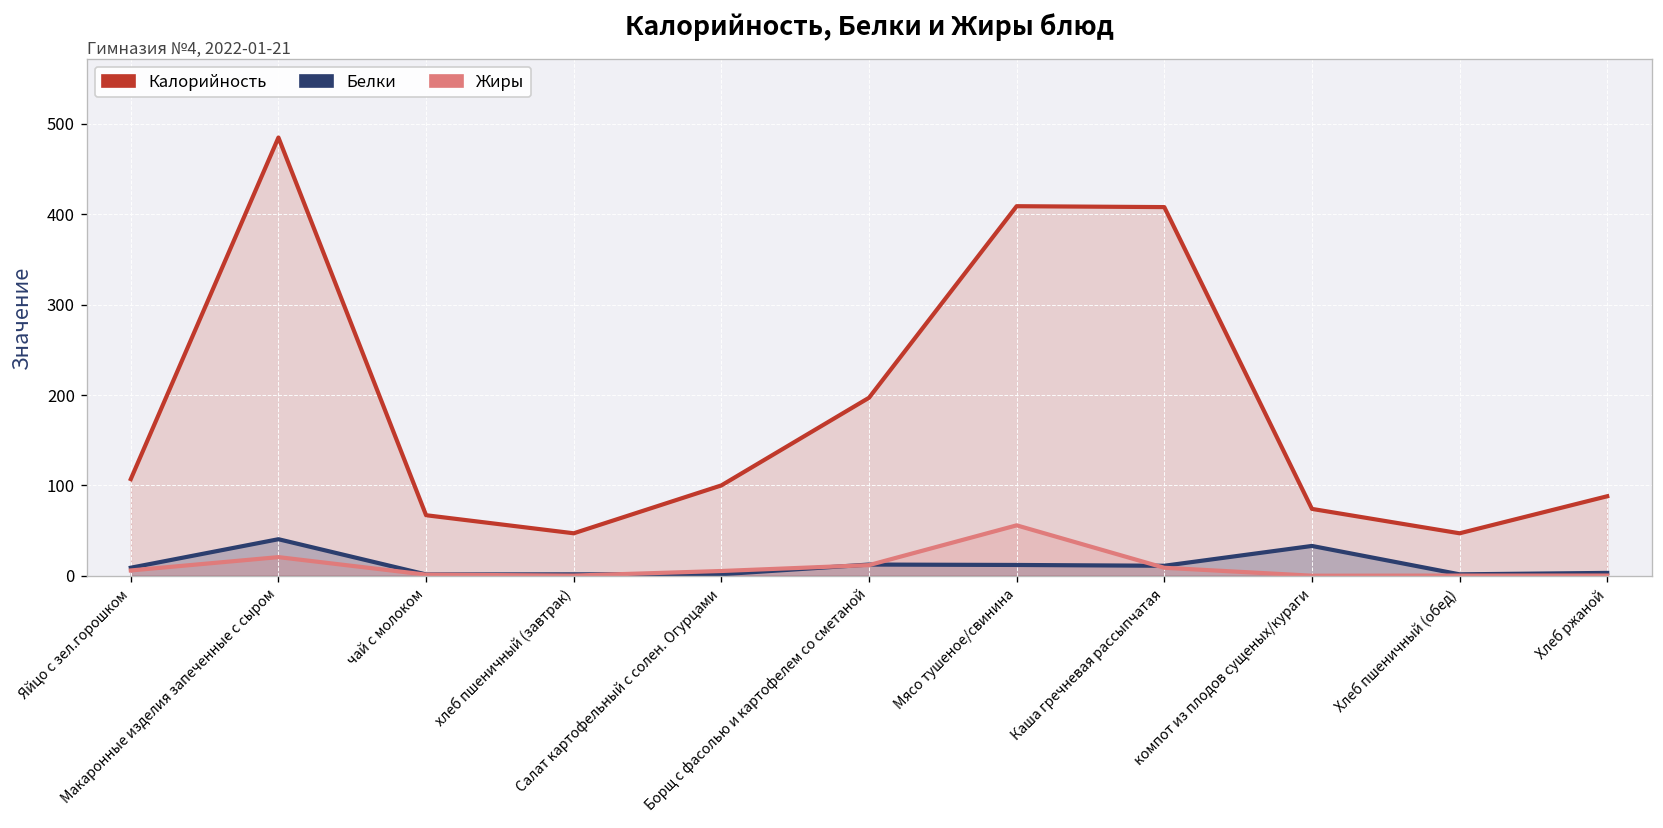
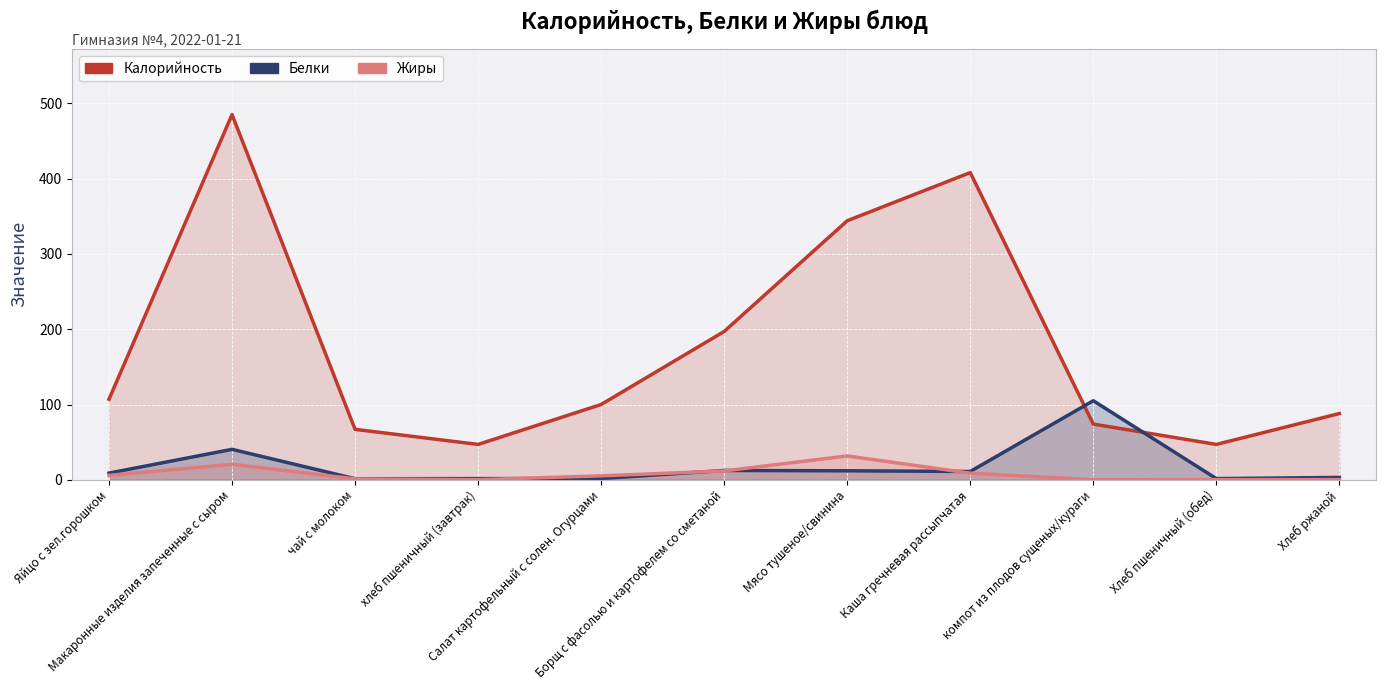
Калорийность, Мясо тушеное/свинина: 410 -> 340
Жиры, Мясо тушеное/свинина: 60 -> 30
Белки, компот из плодов сущеных/кураги: 30 -> 110
